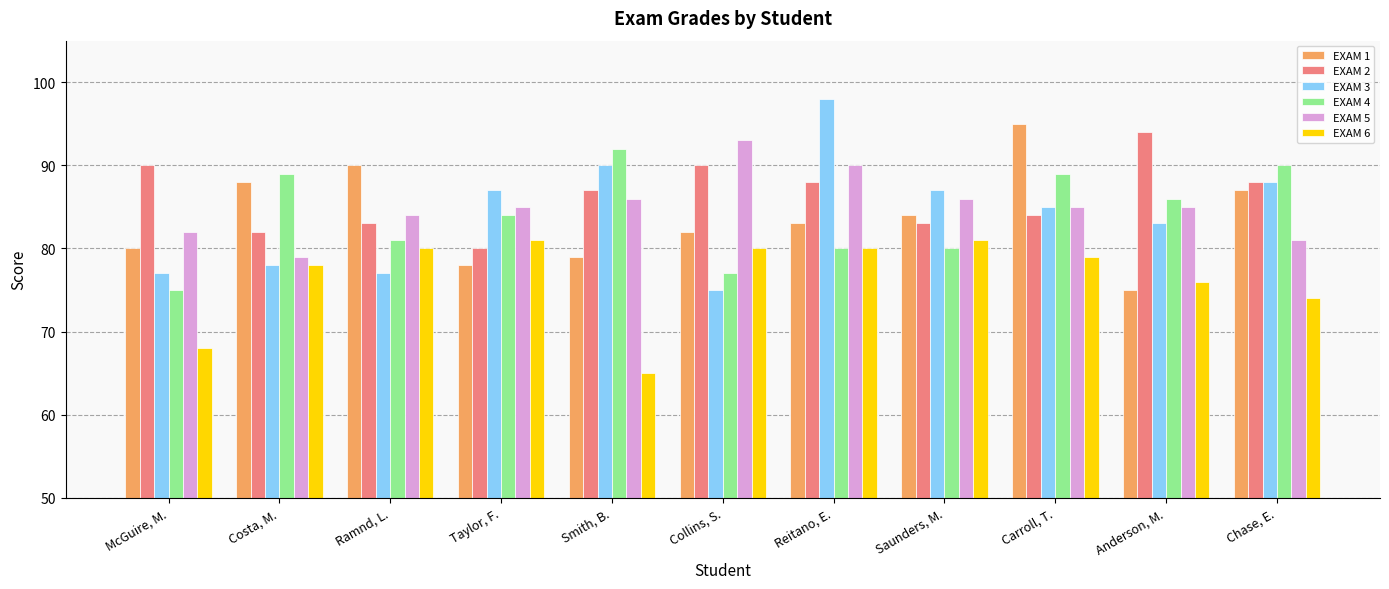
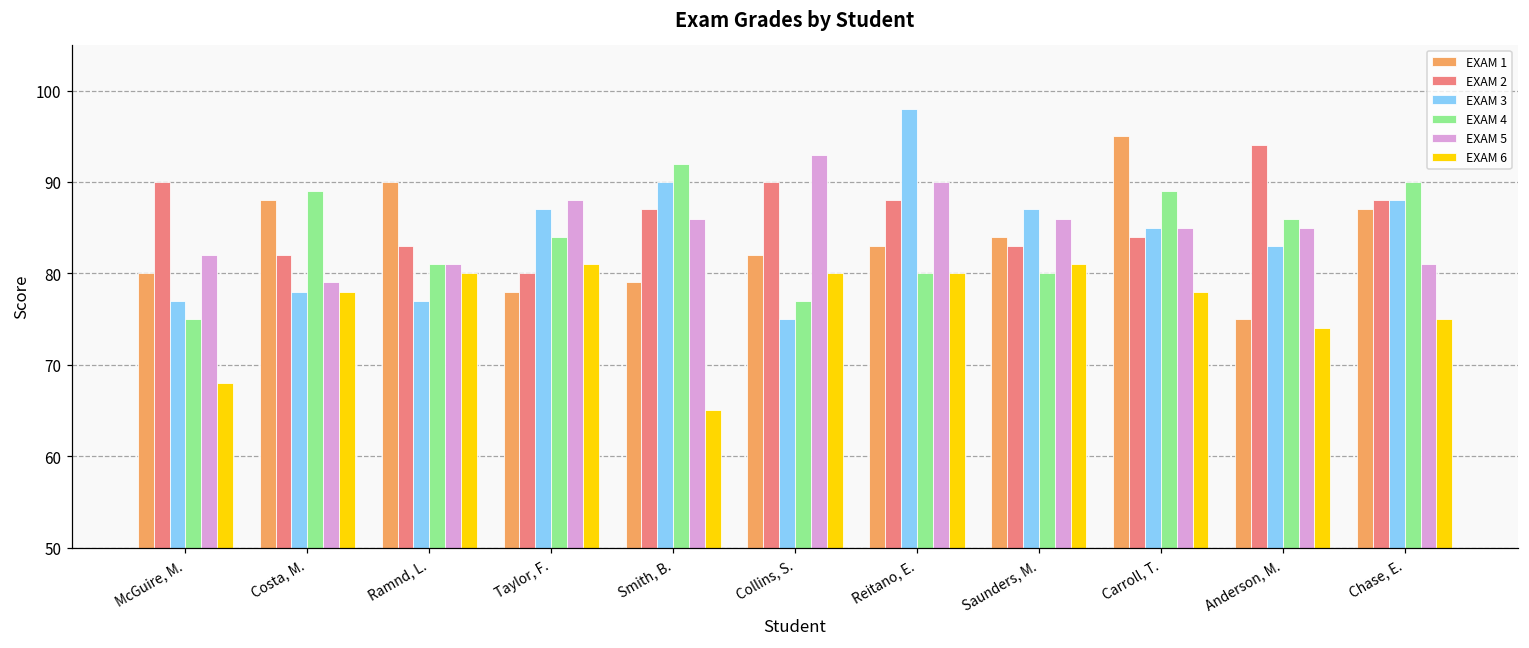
EXAM 5, Ramnd, L.: 84 -> 81
EXAM 5, Taylor, F.: 85 -> 88
EXAM 6, Carroll, T.: 79 -> 78
EXAM 6, Anderson, M.: 76 -> 74
EXAM 6, Chase, E.: 74 -> 75
